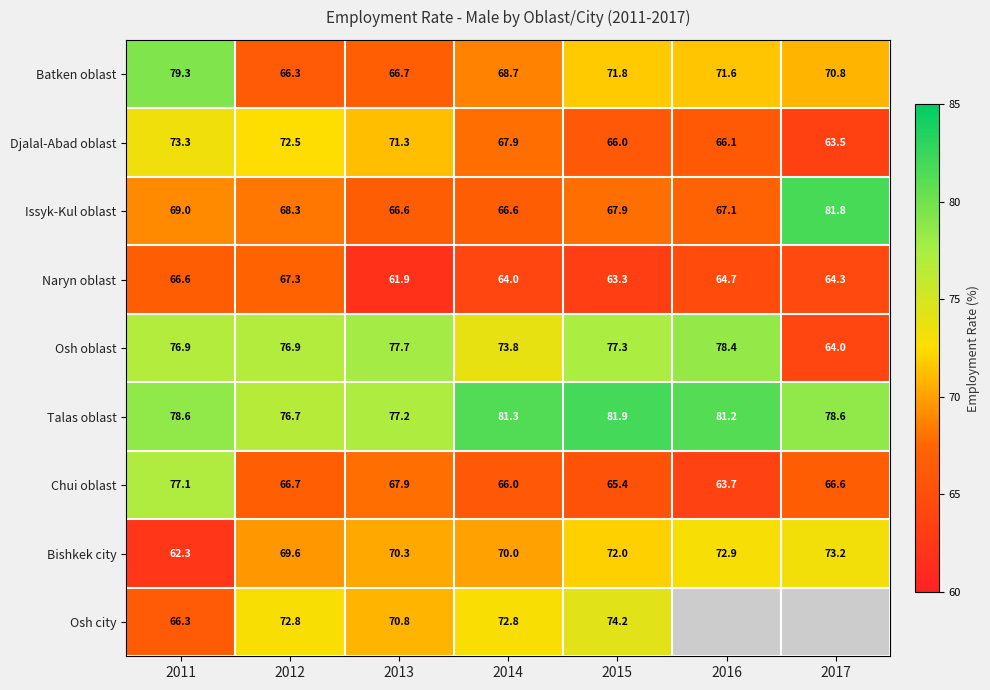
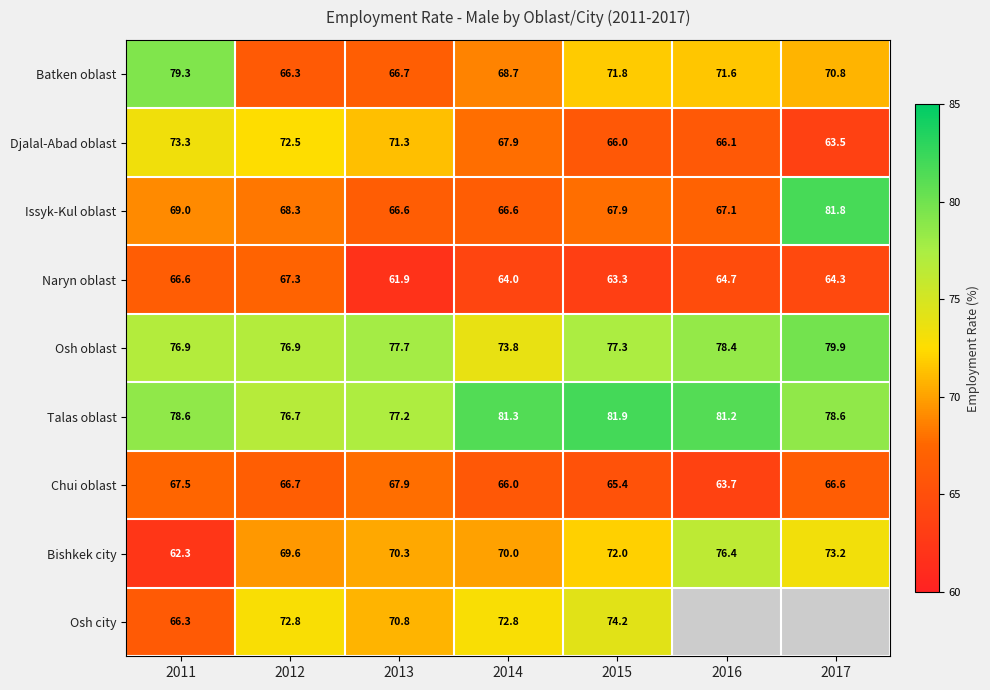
Osh oblast, 2017: 64.0 -> 79.9
Chui oblast, 2011: 77.1 -> 67.5
Bishkek city, 2016: 72.9 -> 76.4
